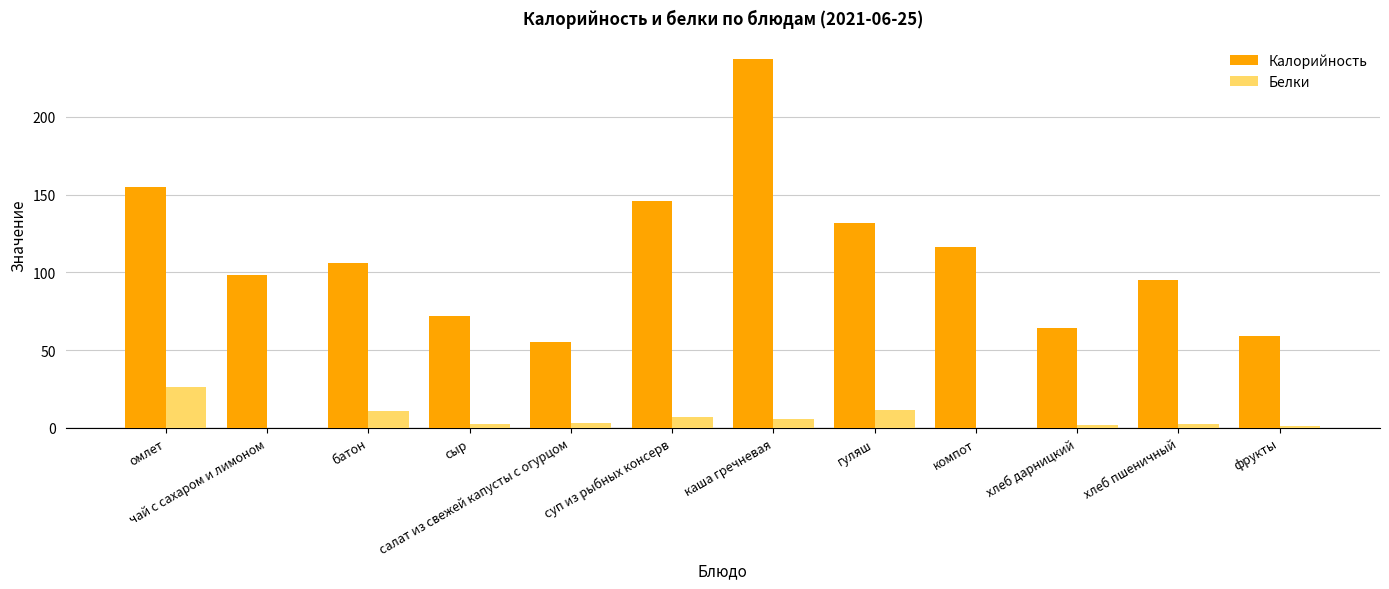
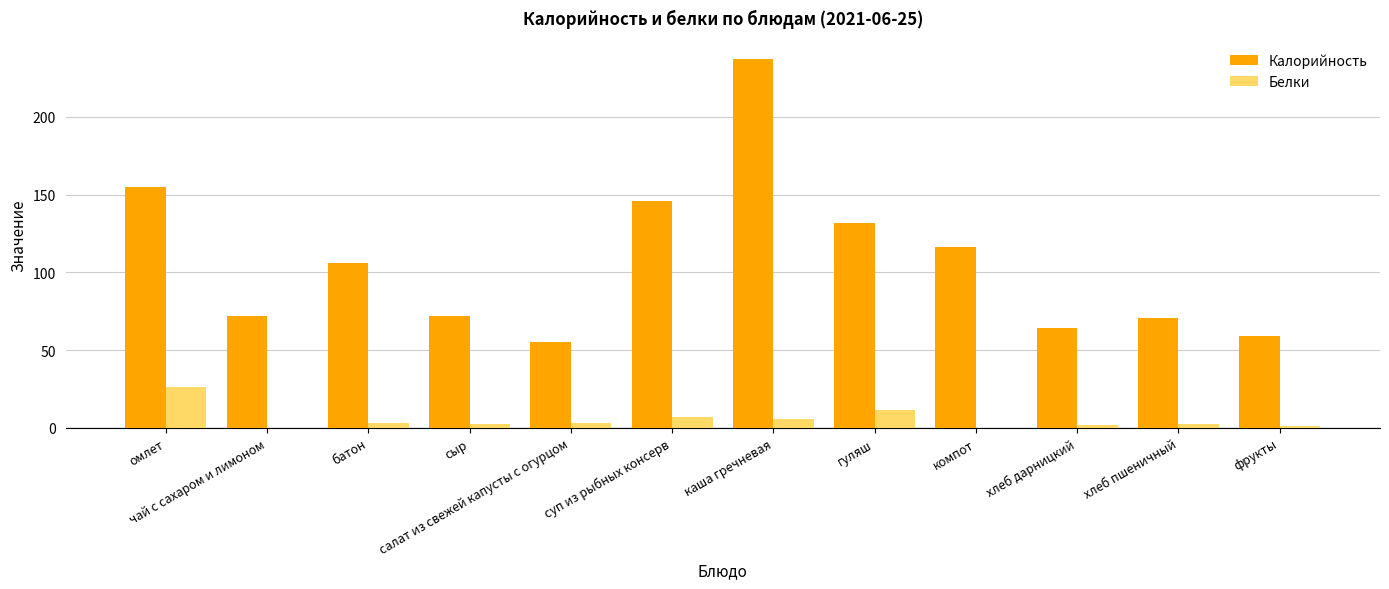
Калорийность, чай с сахаром и лимоном: 98 -> 72
Белки, батон: 11 -> 3
Калорийность, хлеб пшеничный: 95 -> 71
